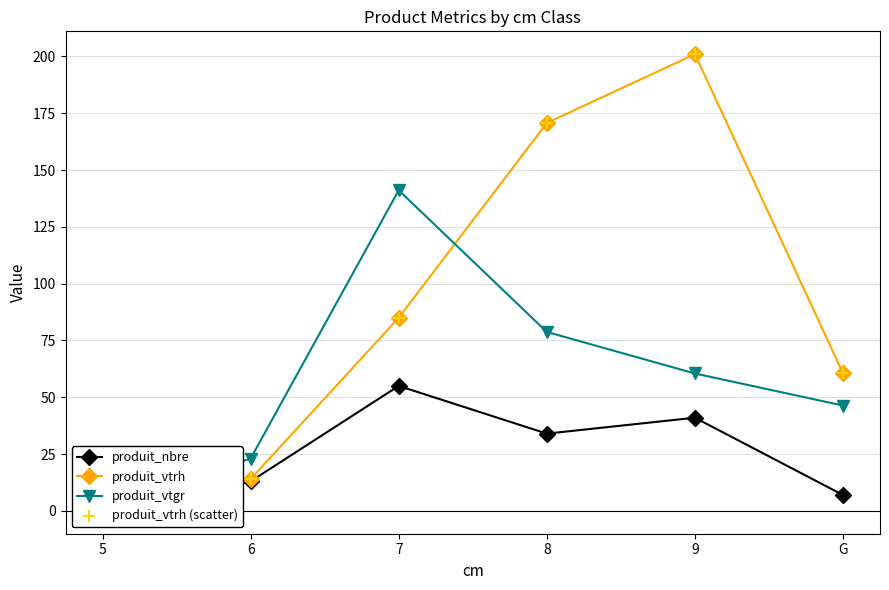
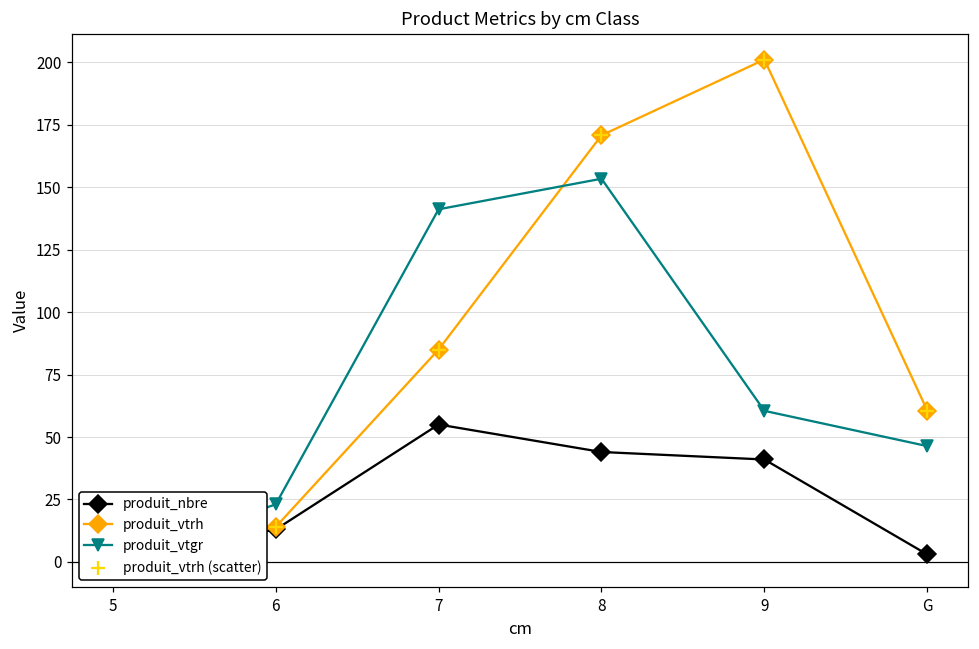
produit_nbre, 8: 34 -> 44
produit_vtgr, 8: 79 -> 153
produit_nbre, G: 7 -> 3
